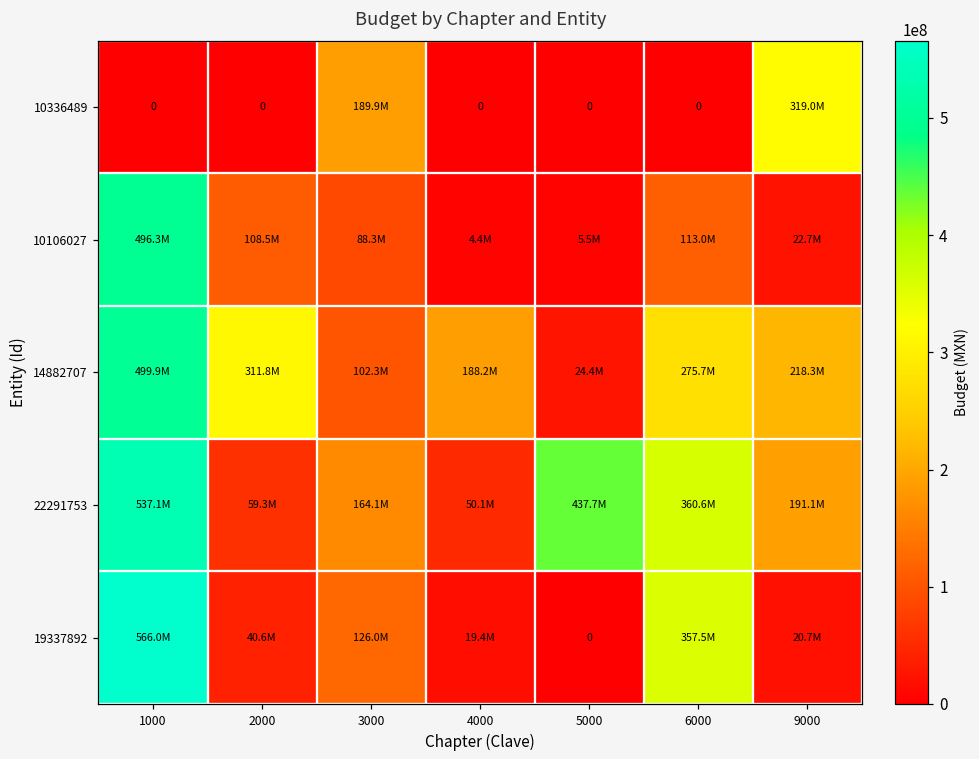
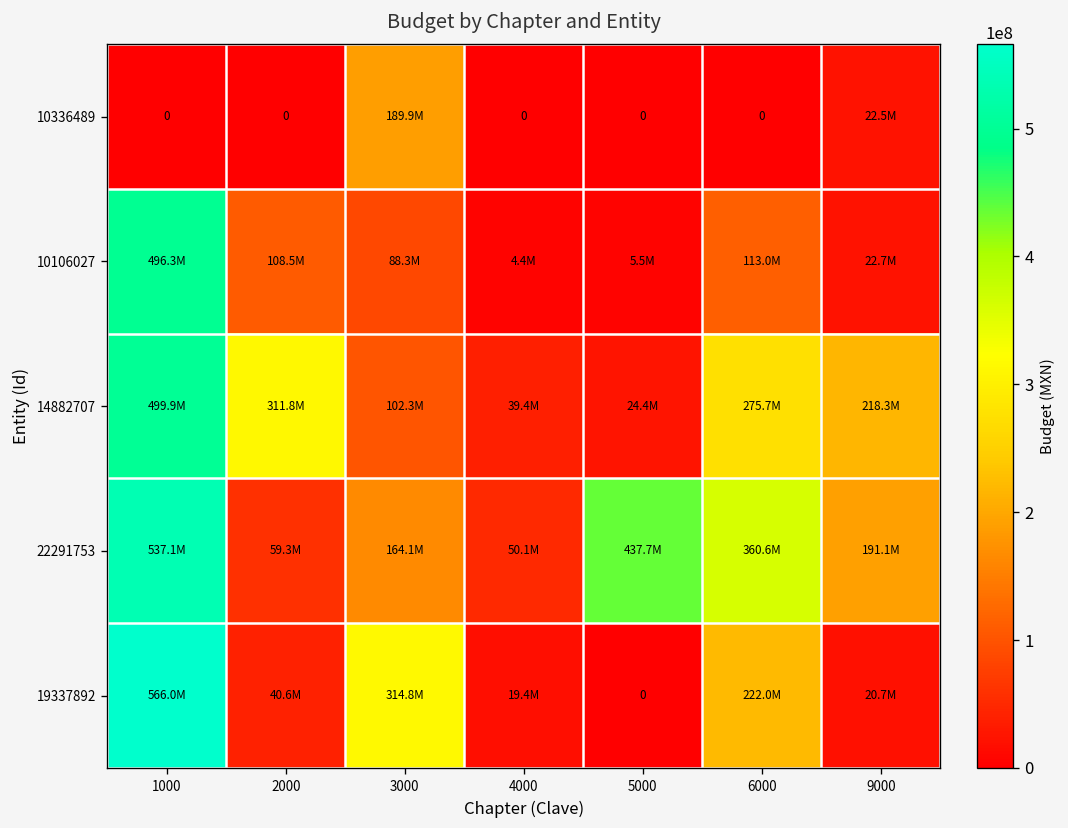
10336489, 9000: 319.0M -> 22.5M
14882707, 4000: 188.2M -> 39.4M
19337892, 3000: 126.0M -> 314.8M
19337892, 6000: 357.5M -> 222.0M
